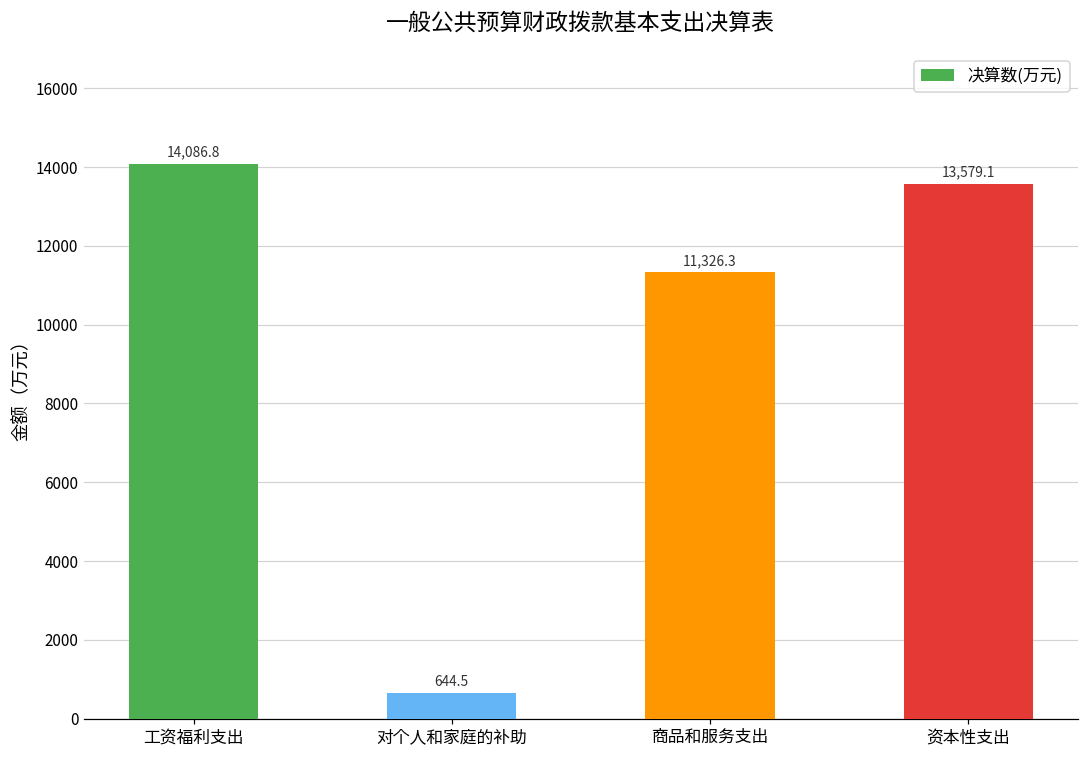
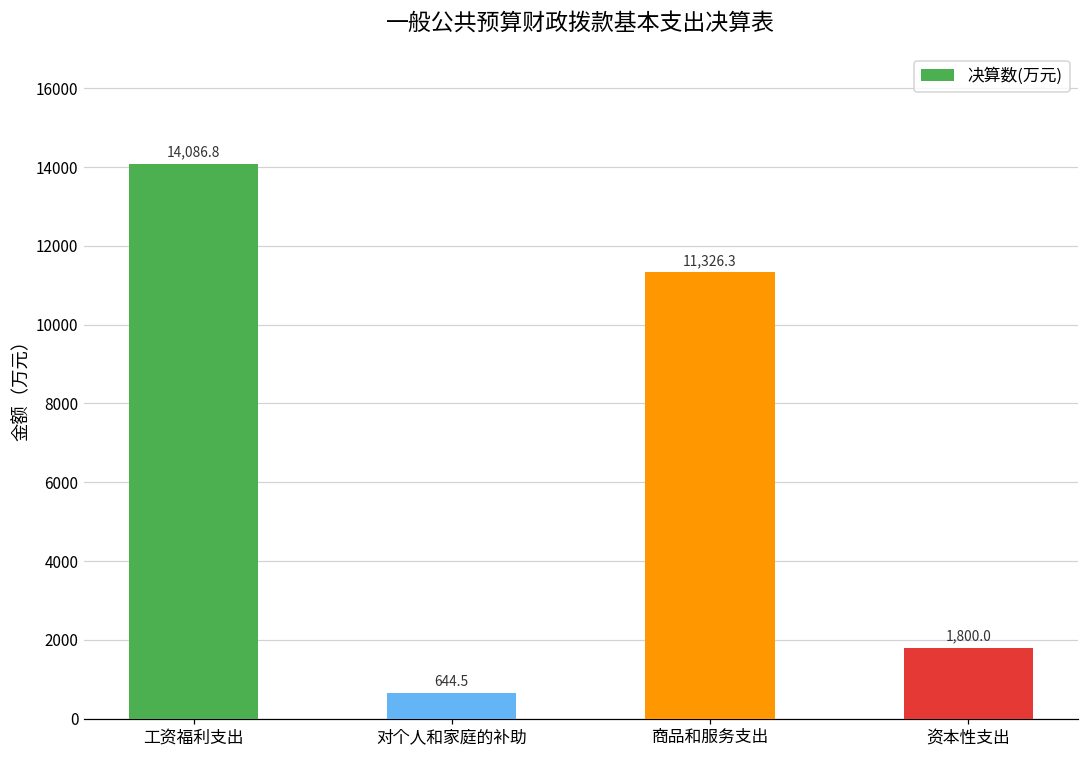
资本性支出: 13,579.1 -> 1,800.0
